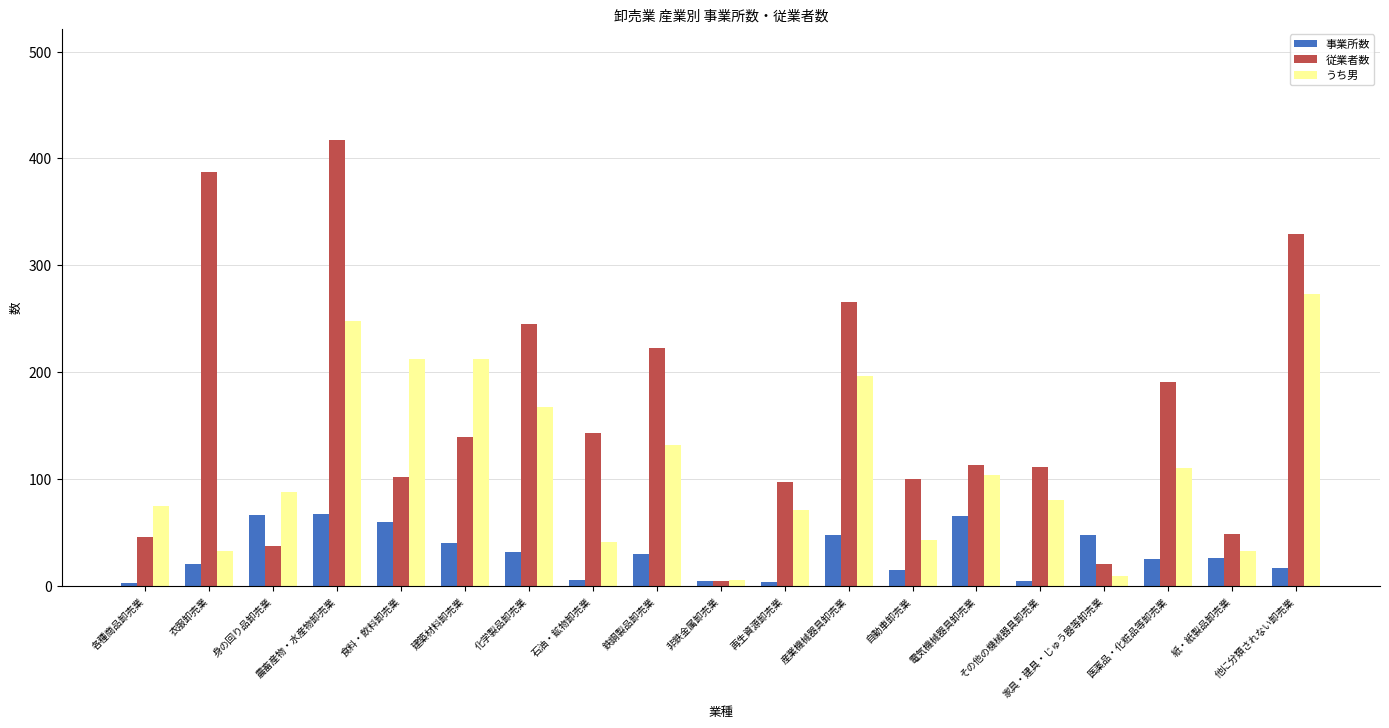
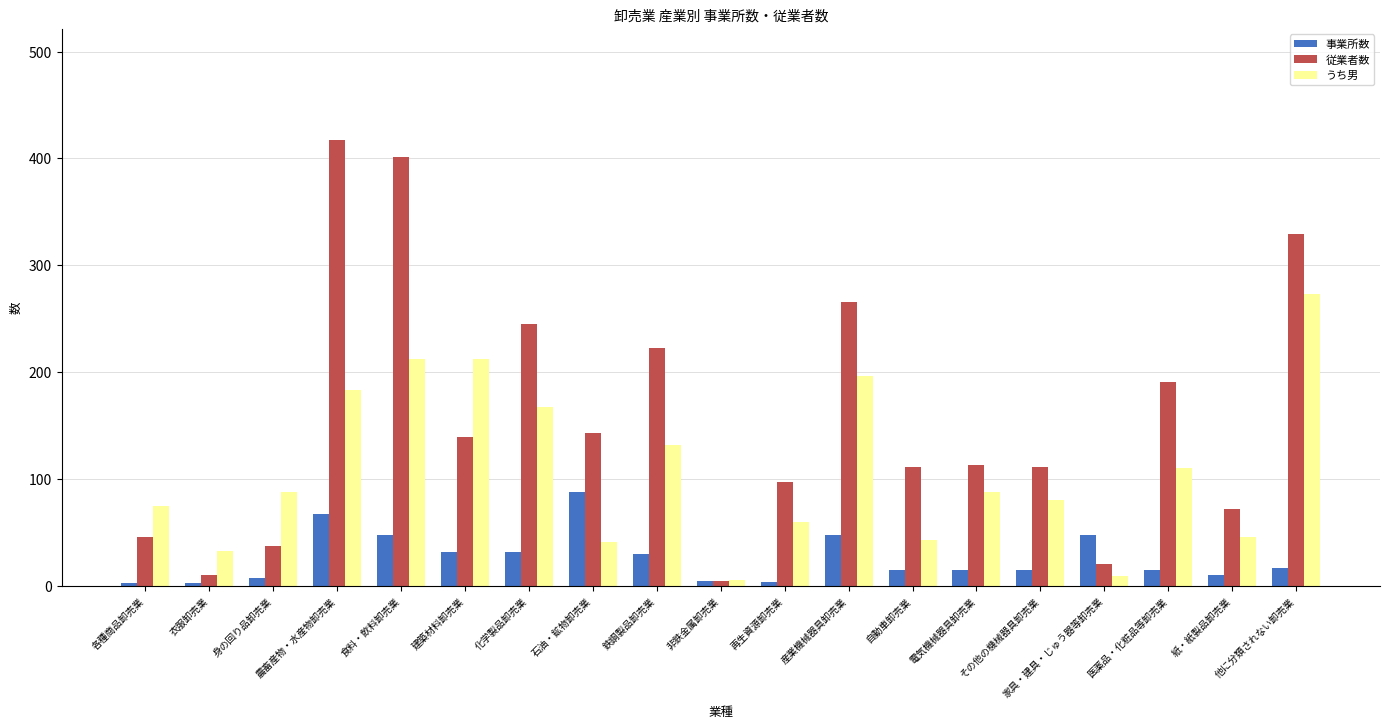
事業所数, 衣服卸売業: 21 -> 3
従業者数, 衣服卸売業: 387 -> 10
事業所数, 身の回り品卸売業: 66 -> 7
うち男, 農畜産物・水産物卸売業: 248 -> 183
事業所数, 食料・飲料卸売業: 60 -> 48
従業者数, 食料・飲料卸売業: 102 -> 401
事業所数, 建築材料卸売業: 40 -> 32
事業所数, 石油・鉱物卸売業: 6 -> 88
うち男, 再生資源卸売業: 71 -> 60
従業者数, 自動車卸売業: 100 -> 111
事業所数, 電気機械器具卸売業: 65 -> 15
うち男, 電気機械器具卸売業: 104 -> 88
事業所数, その他の機械器具卸売業: 5 -> 15
事業所数, 医薬品・化粧品等卸売業: 25 -> 15
事業所数, 紙・紙製品卸売業: 26 -> 10
従業者数, 紙・紙製品卸売業: 49 -> 72
うち男, 紙・紙製品卸売業: 33 -> 46
